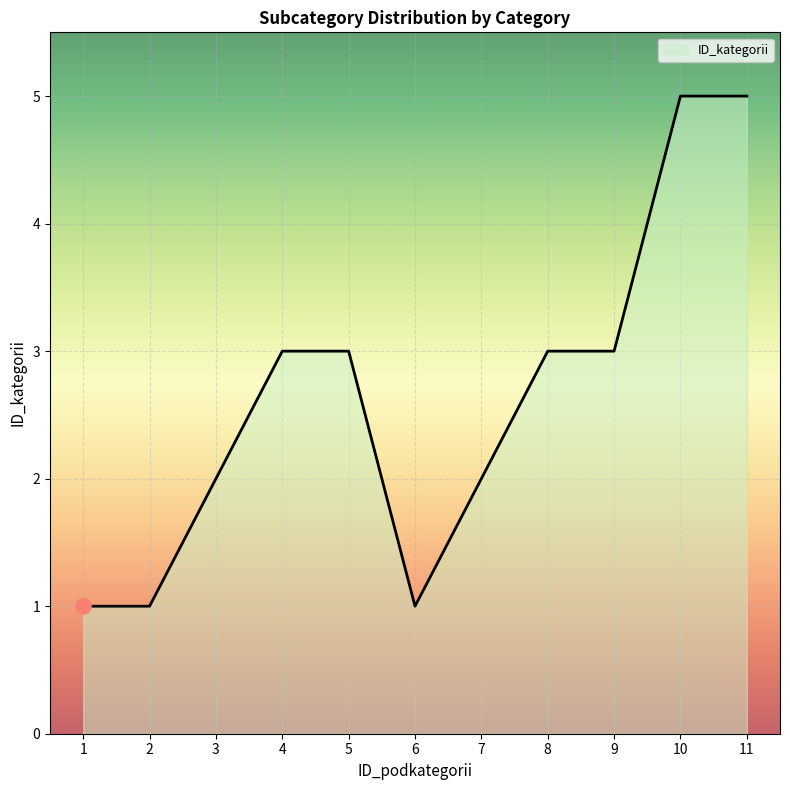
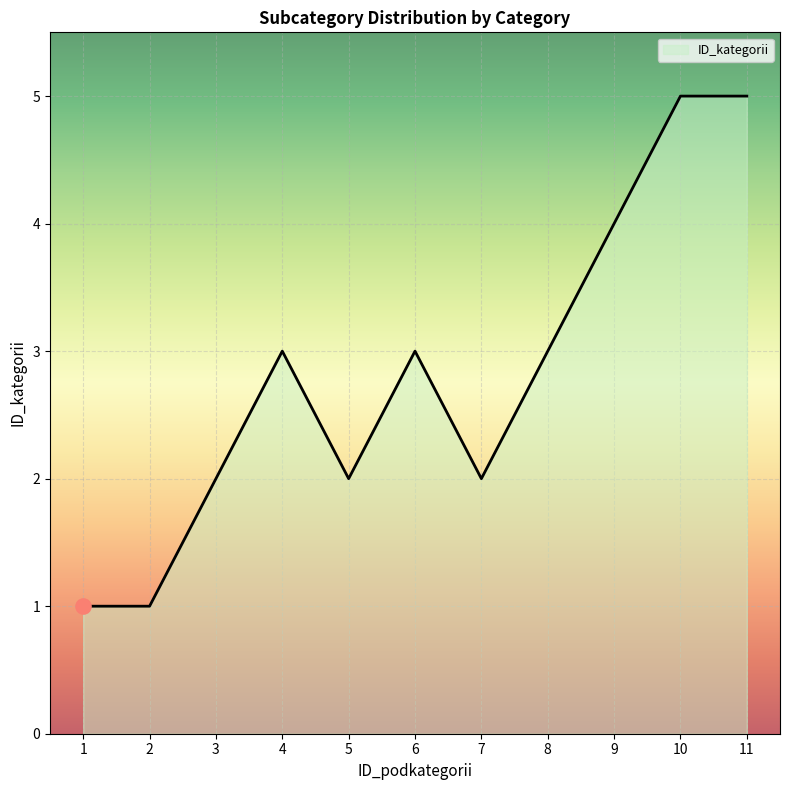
ID_kategorii, 5: 3 -> 2
ID_kategorii, 6: 1 -> 3
ID_kategorii, 9: 3 -> 4
